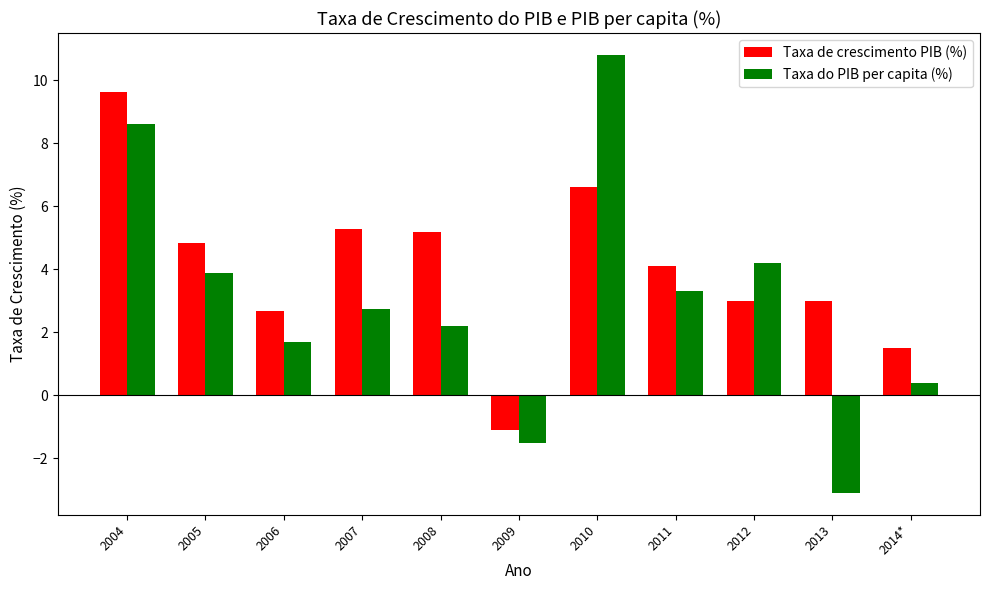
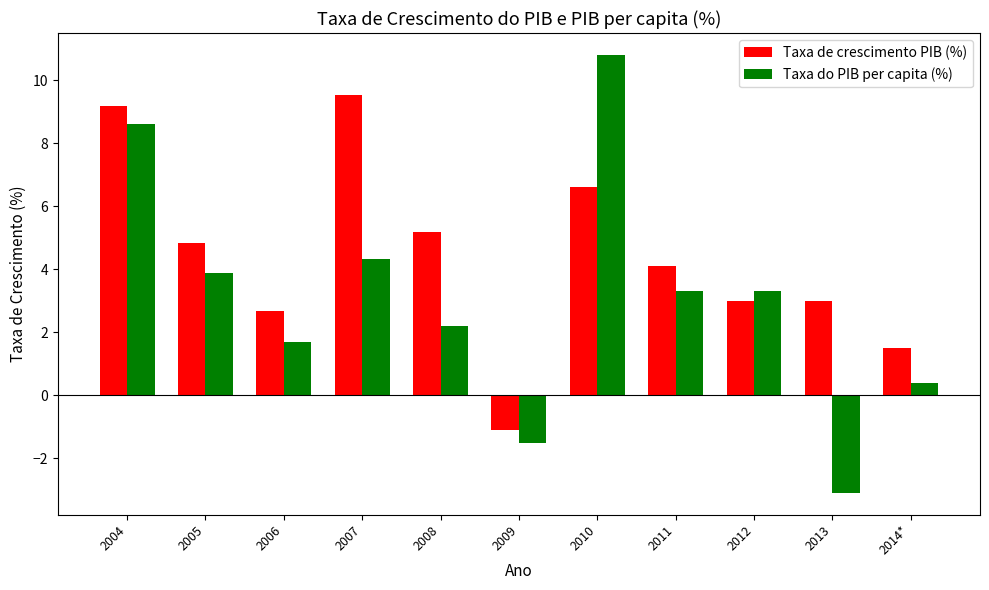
Taxa de crescimento PIB (%), 2004: 9.6 -> 9.2
Taxa de crescimento PIB (%), 2007: 5.3 -> 9.5
Taxa do PIB per capita (%), 2007: 2.7 -> 4.3
Taxa do PIB per capita (%), 2012: 4.2 -> 3.3
